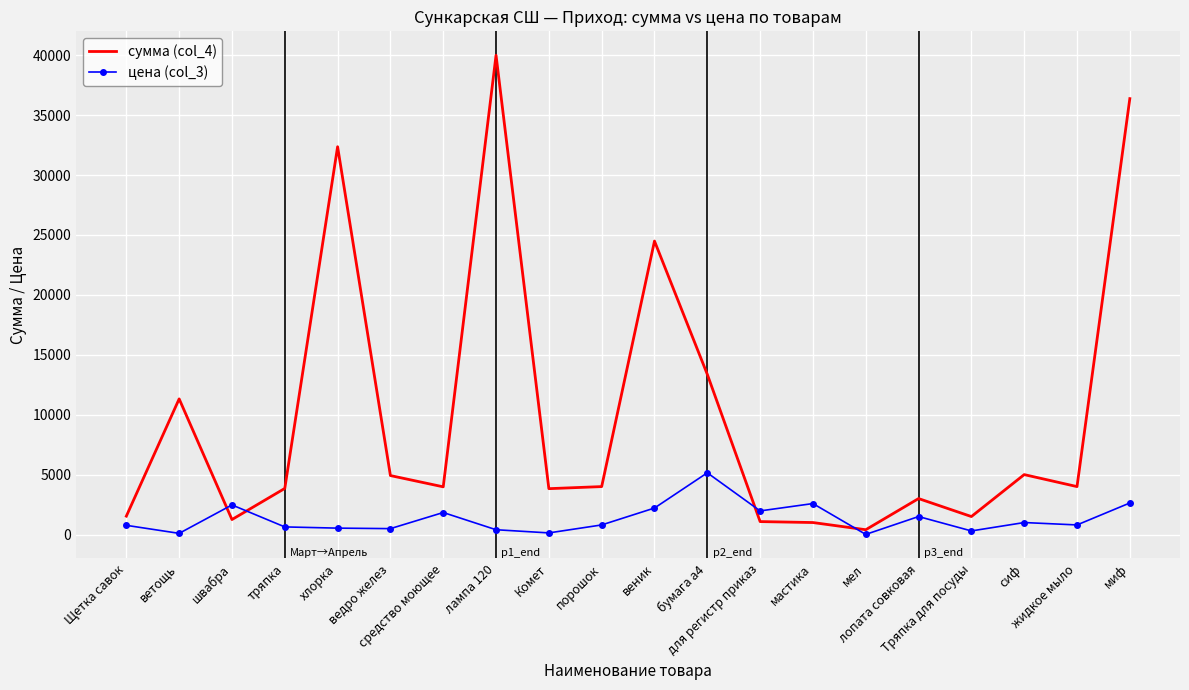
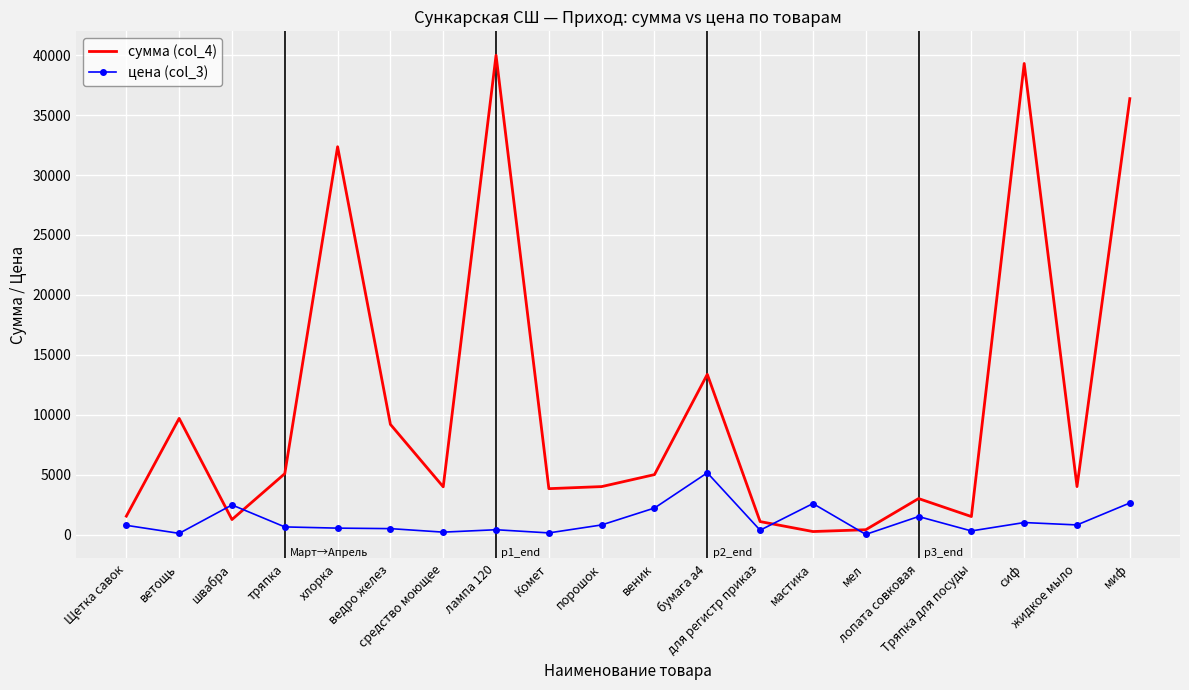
сумма (col_4), ветощь: 11300 -> 9700
сумма (col_4), тряпка: 3800 -> 5100
сумма (col_4), ведро желез: 4900 -> 9200
цена (col_3), средство моющее: 1800 -> 200
сумма (col_4), веник: 24500 -> 5000
цена (col_3), для регистр приказ: 2000 -> 400
сумма (col_4), мастика: 1000 -> 200
сумма (col_4), сиф: 5000 -> 39300
